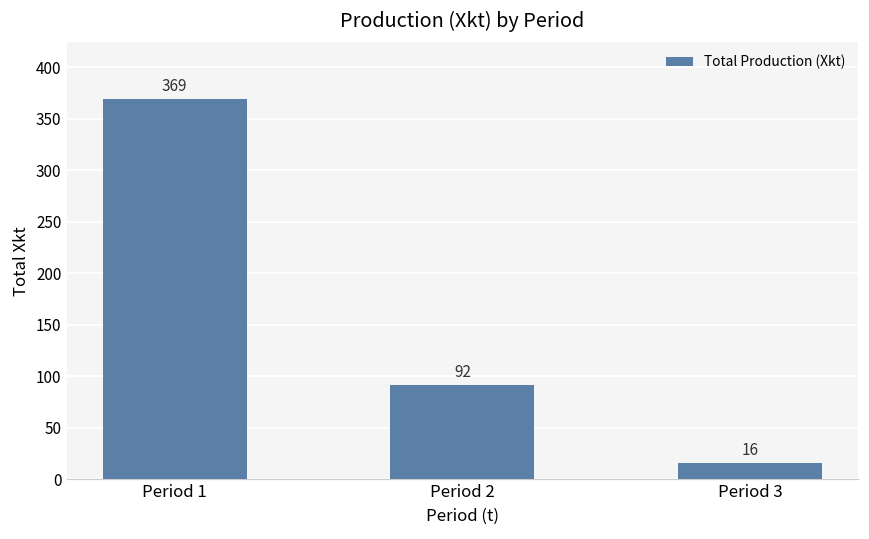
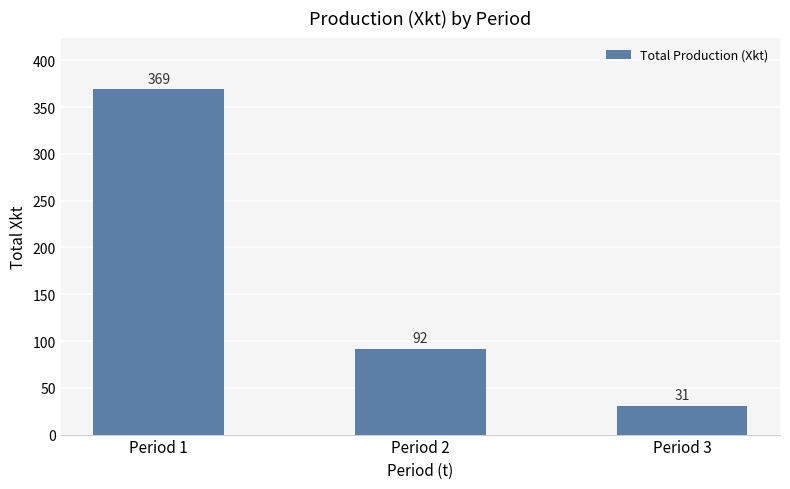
Period 3: 16 -> 31
